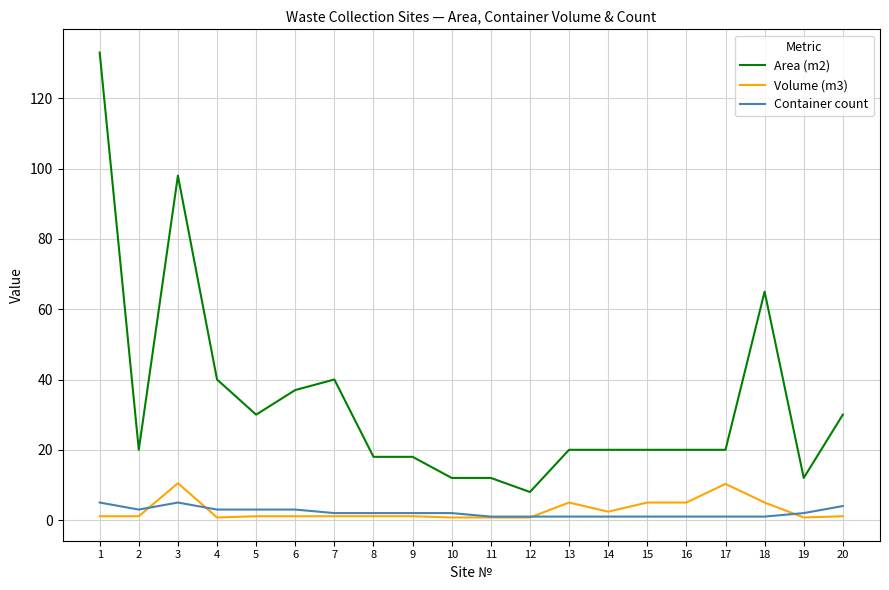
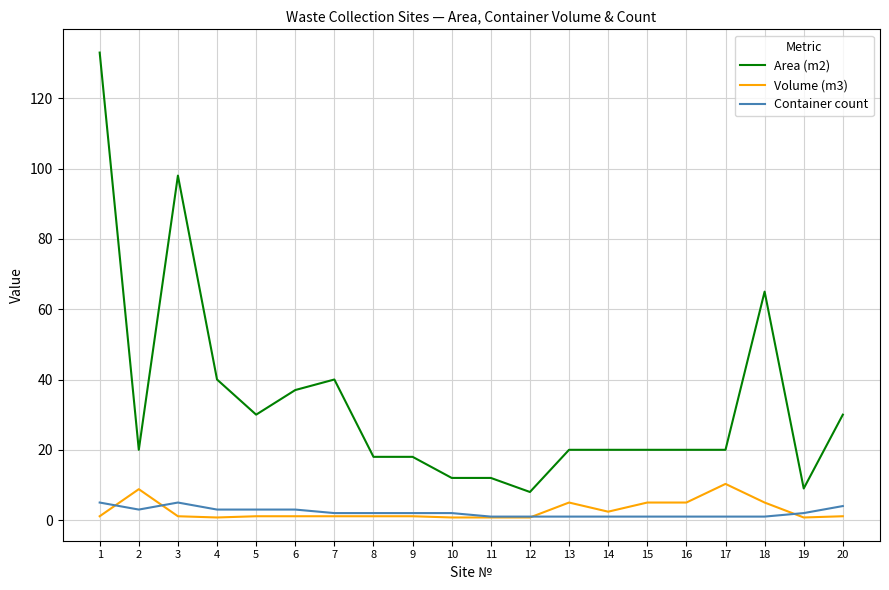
Volume (m3), 2: 1 -> 9
Volume (m3), 3: 11 -> 1
Area (m2), 19: 12 -> 9
